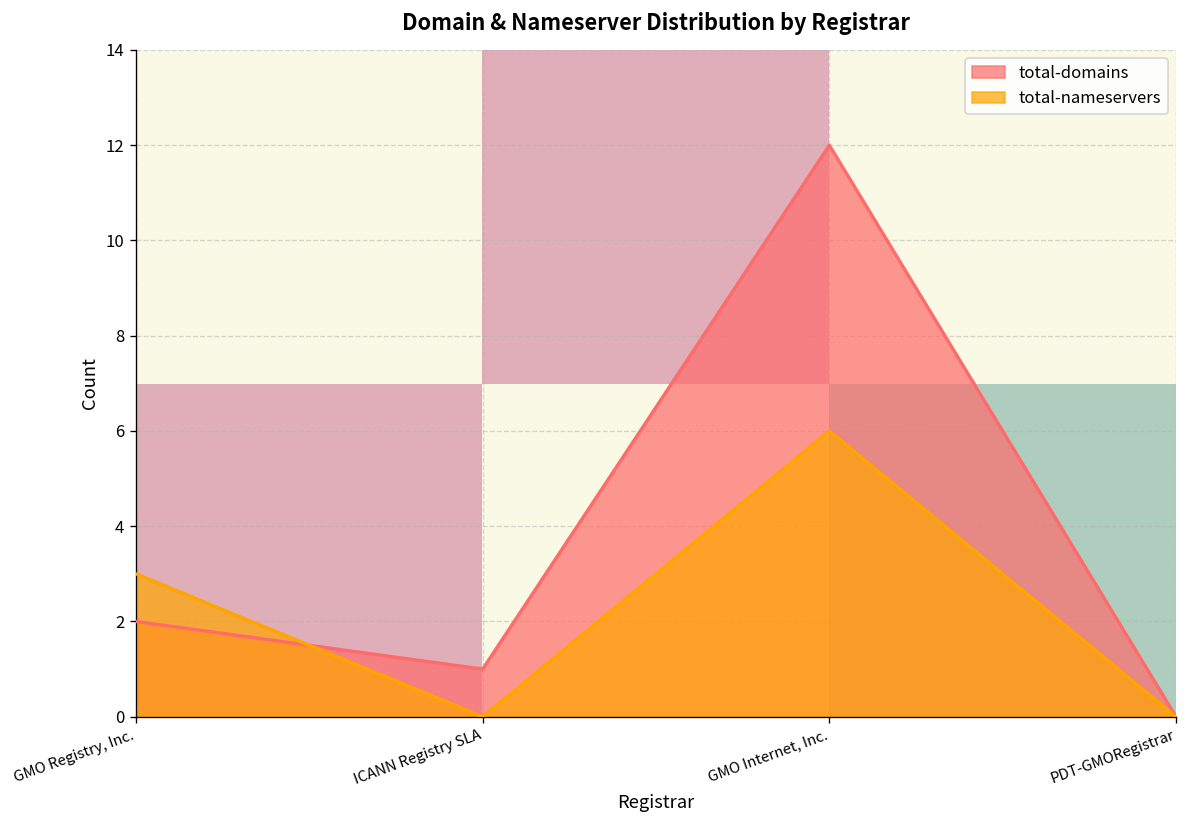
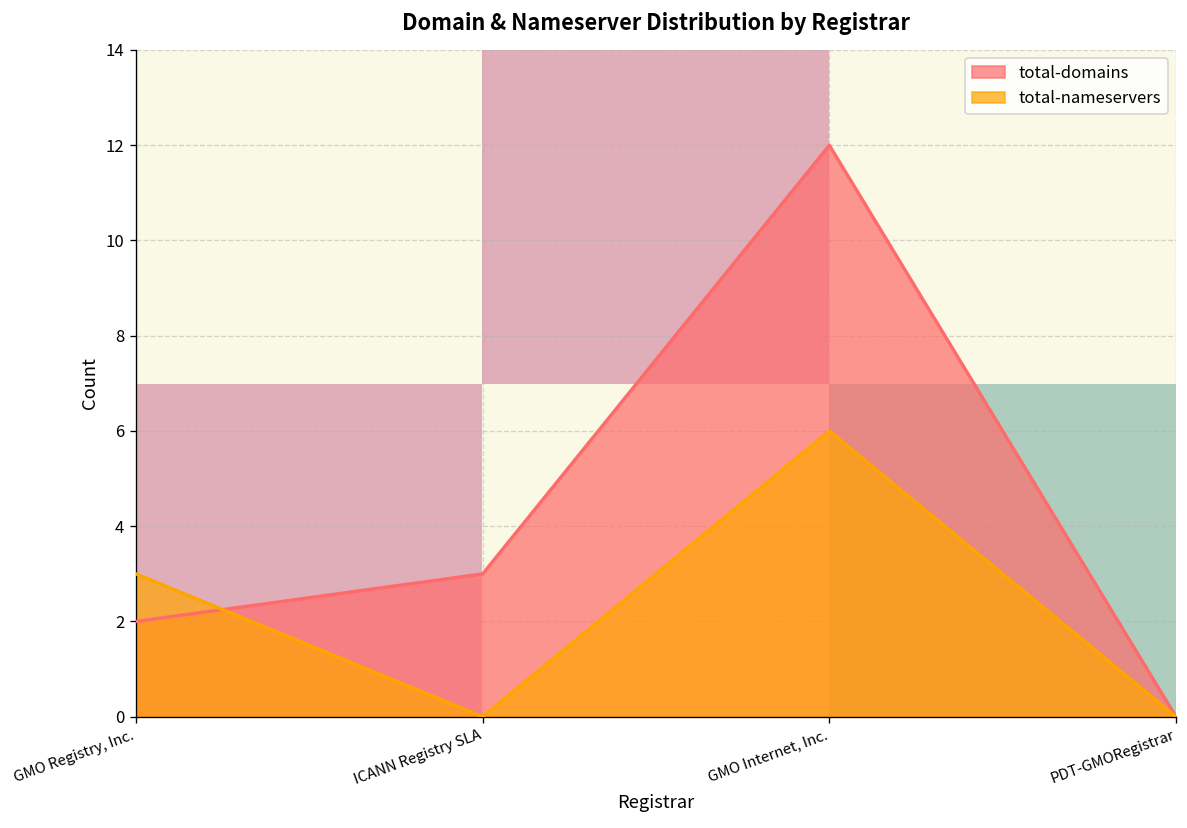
total-domains, ICANN Registry SLA: 1 -> 3
